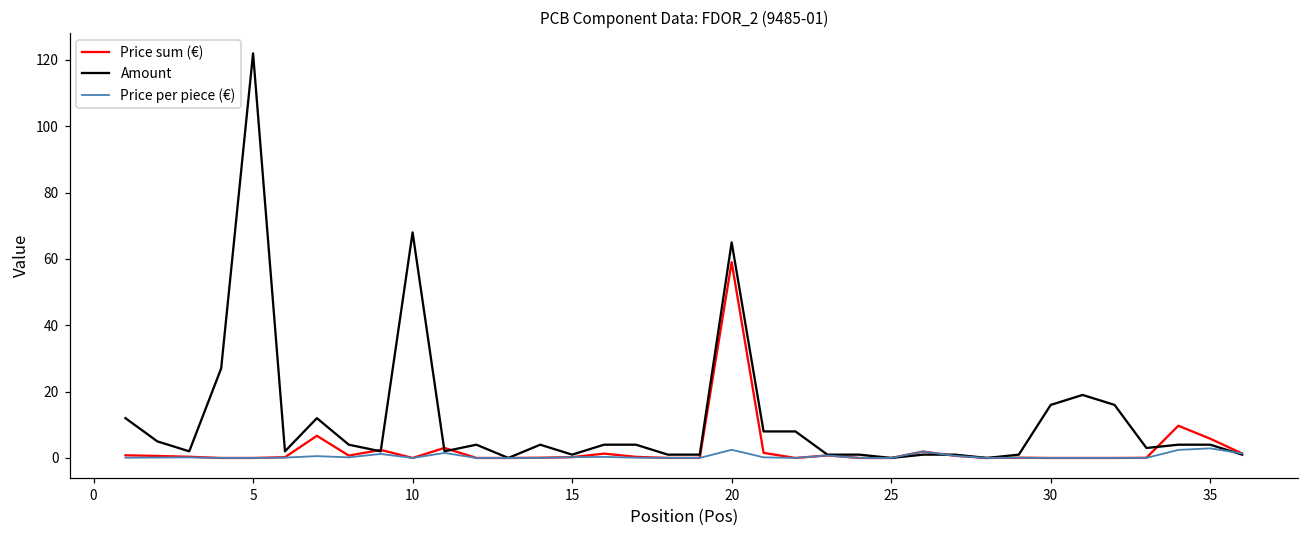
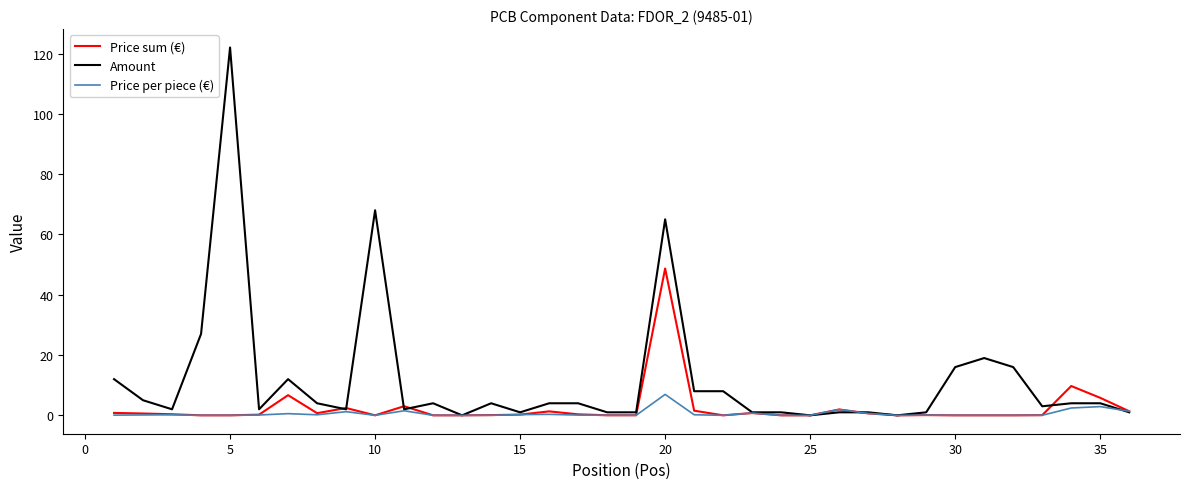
Price sum (€), 20: 59 -> 49
Price per piece (€), 20: 2 -> 7
